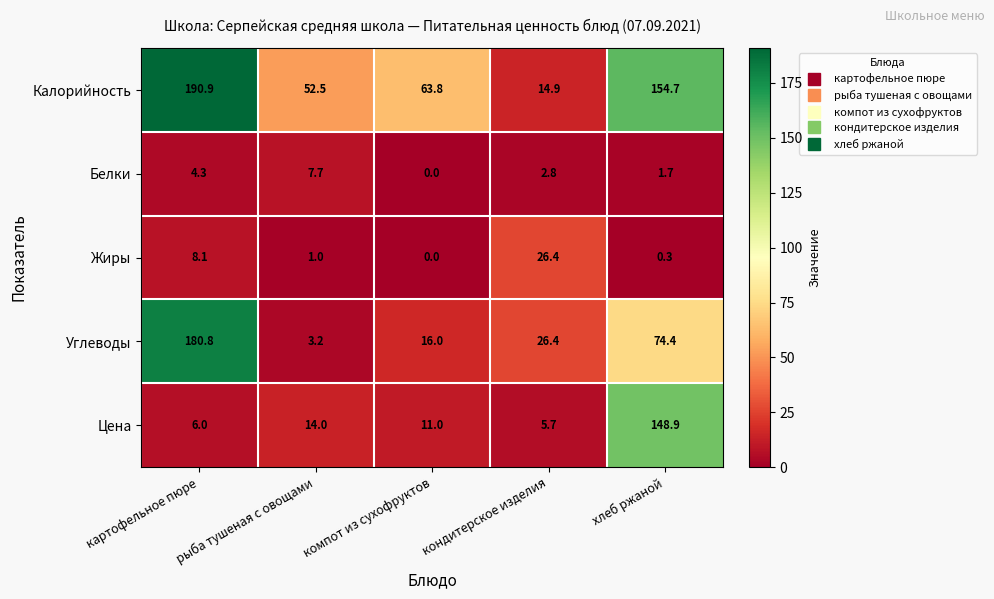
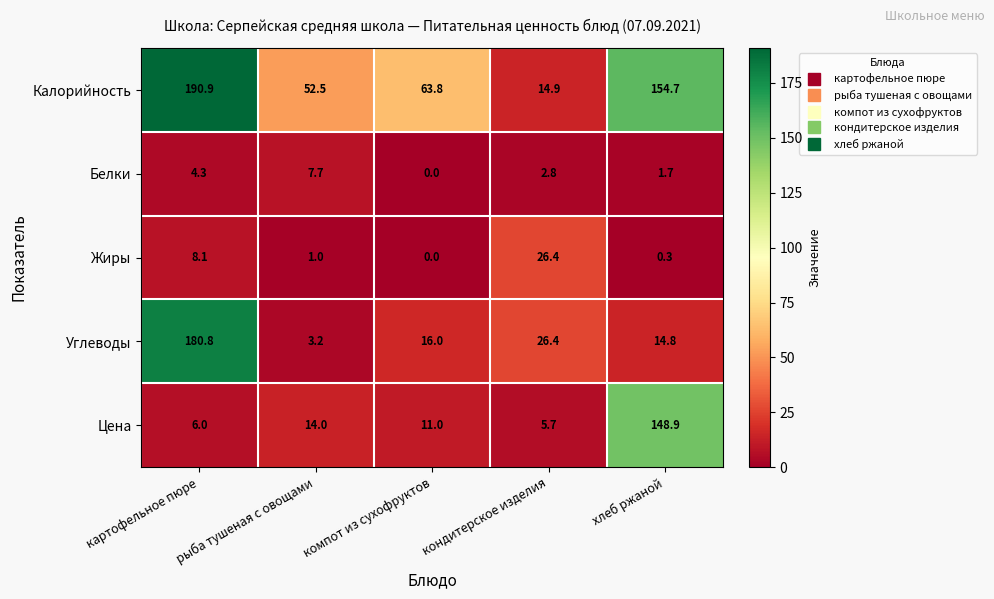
Углеводы, хлеб ржаной: 74.4 -> 14.8
